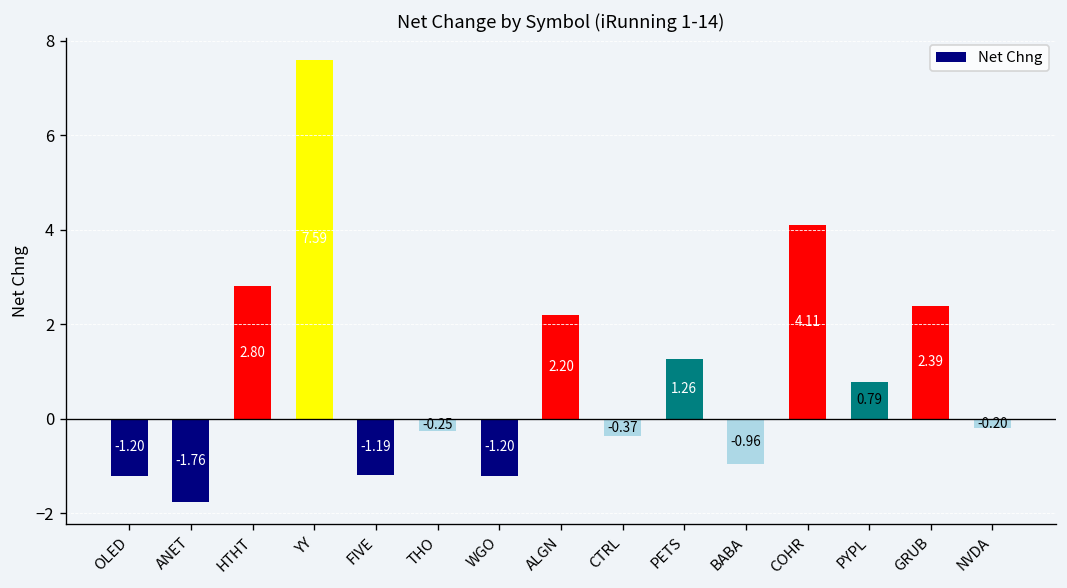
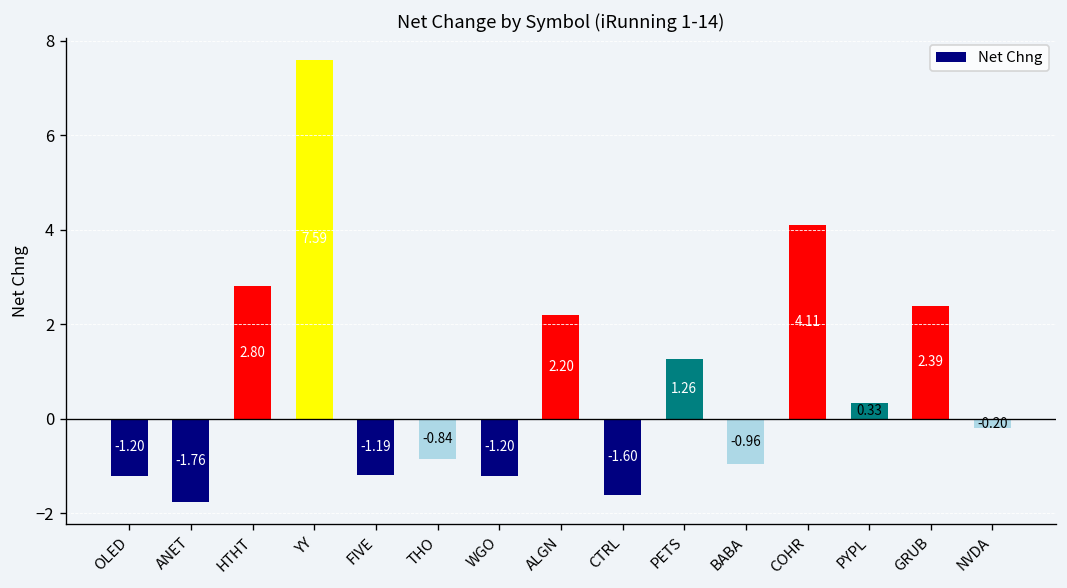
THO: -0.25 -> -0.84
CTRL: -0.37 -> -1.60
PYPL: 0.79 -> 0.33
